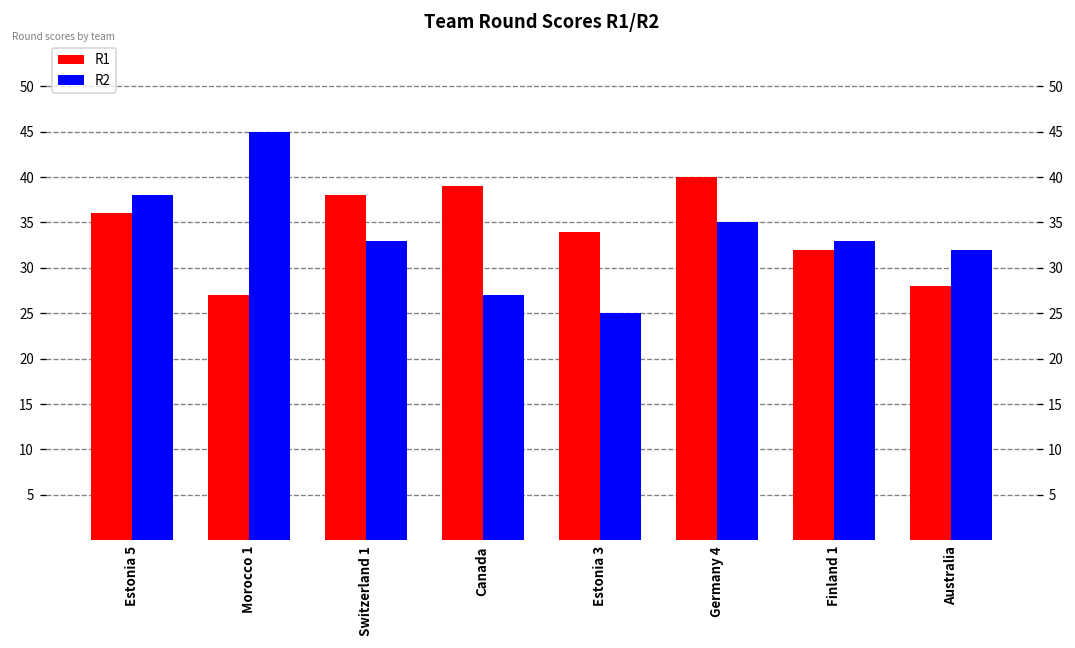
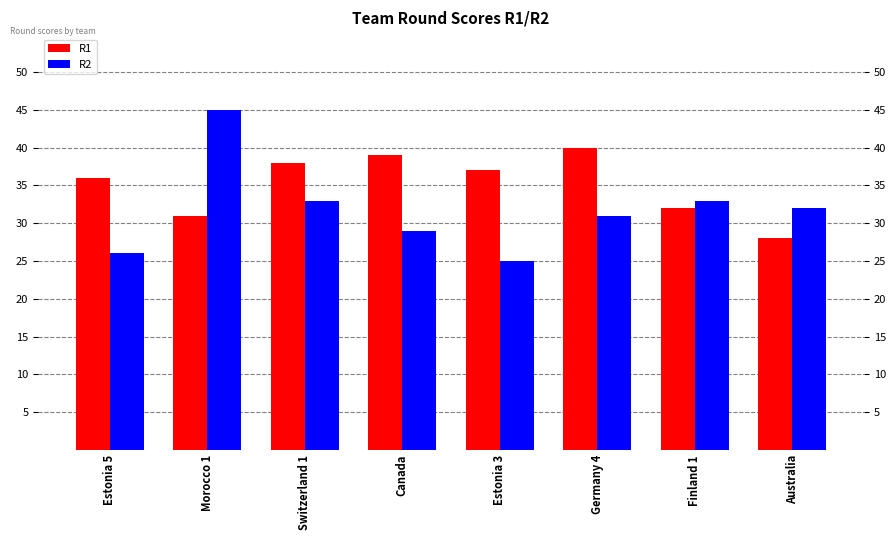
R2, Estonia 5: 38 -> 26
R1, Morocco 1: 27 -> 31
R2, Canada: 27 -> 29
R1, Estonia 3: 34 -> 37
R2, Germany 4: 35 -> 31
